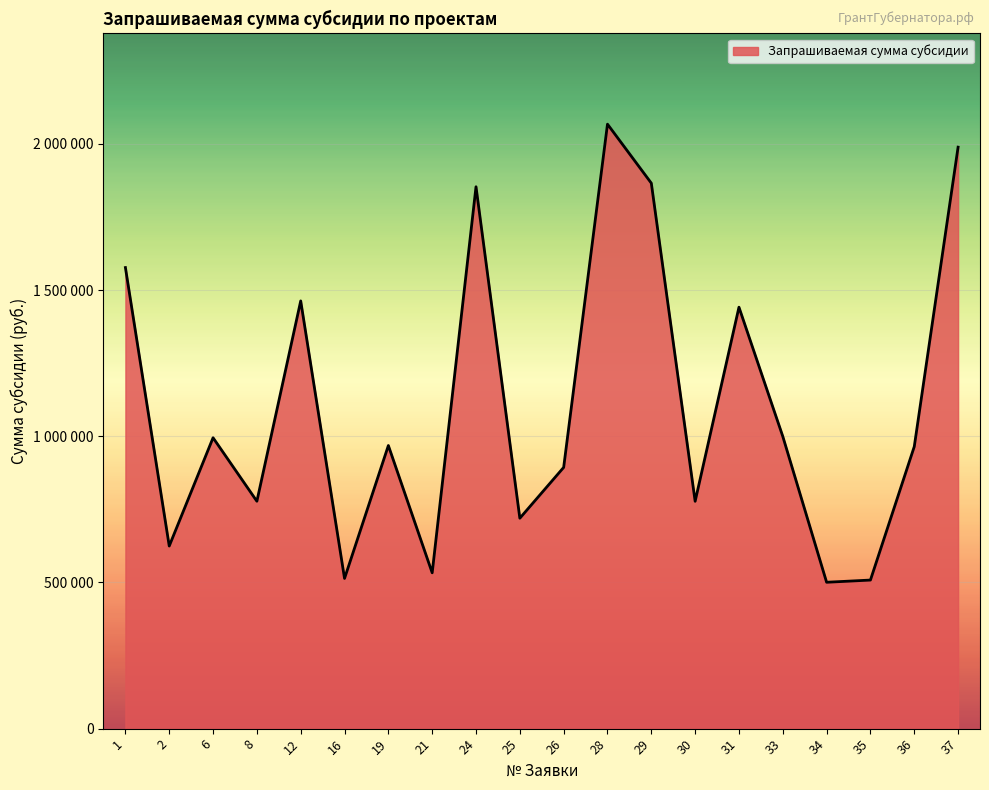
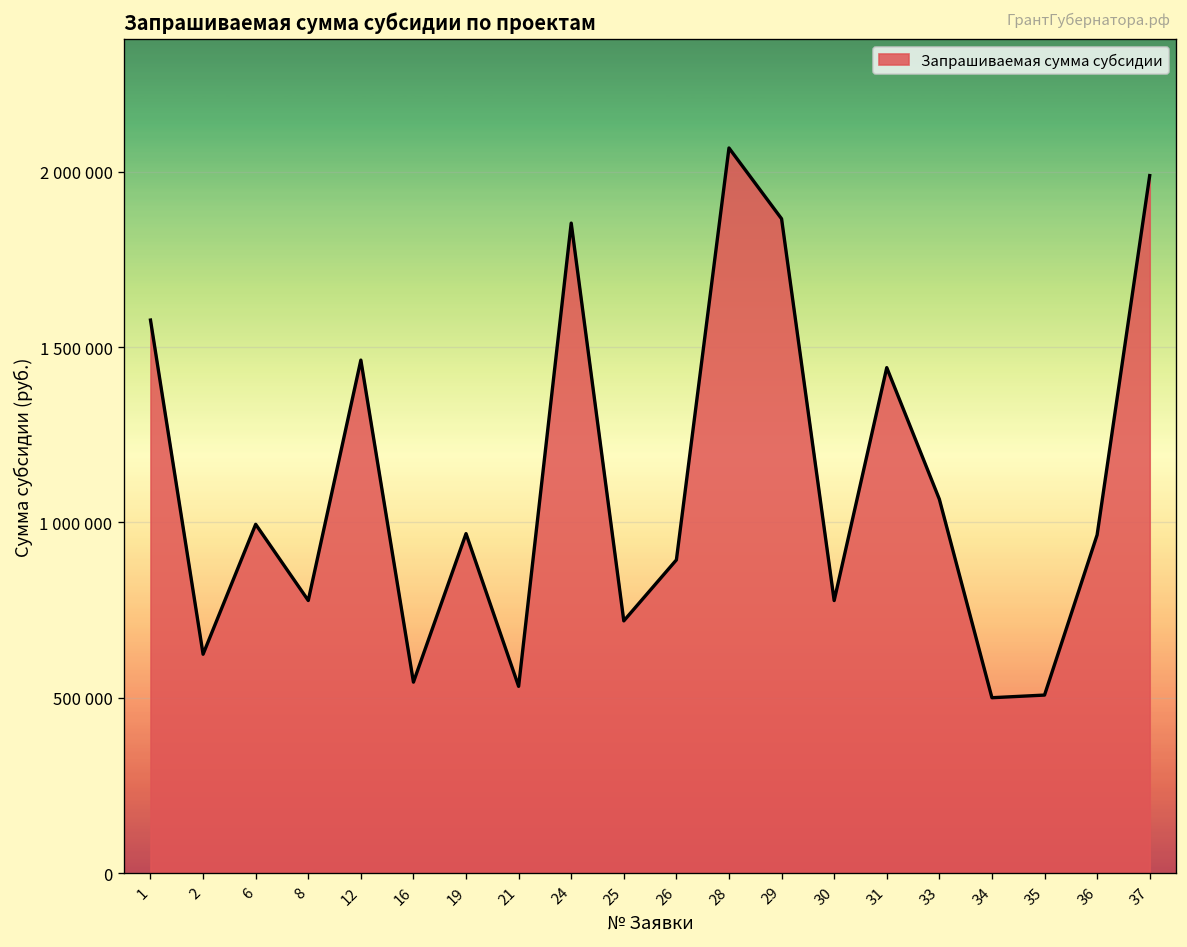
16: 510000 -> 540000
33: 1000000 -> 1070000
